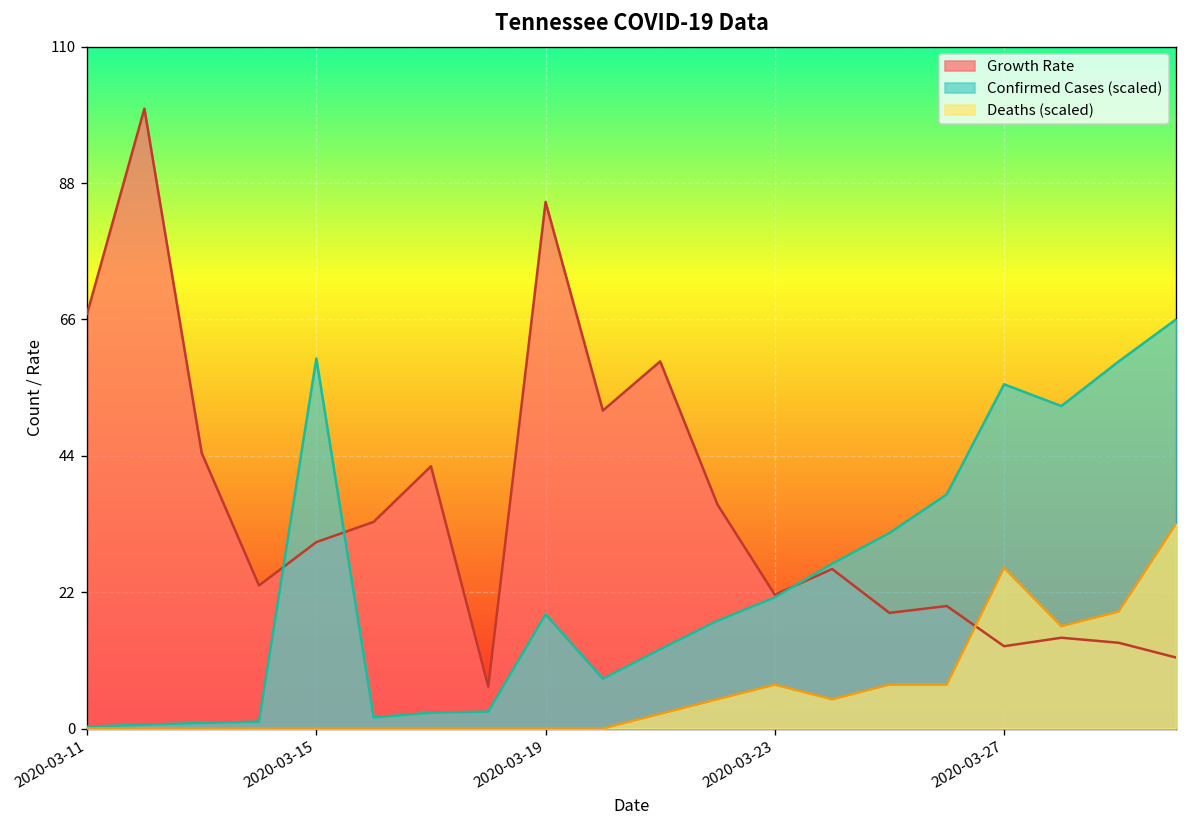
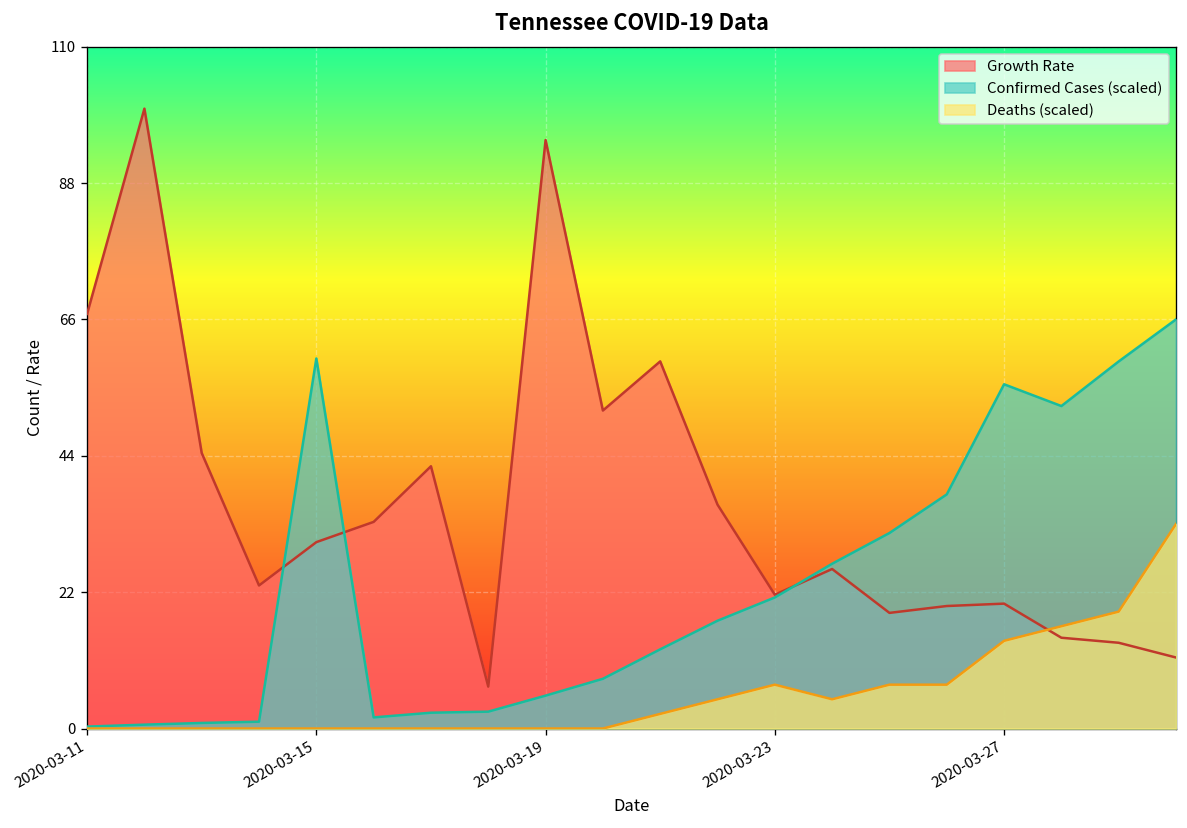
Growth Rate, 2020-03-19: 85 -> 95
Confirmed Cases (scaled), 2020-03-19: 18 -> 5
Growth Rate, 2020-03-27: 13 -> 20
Deaths (scaled), 2020-03-27: 26 -> 14
